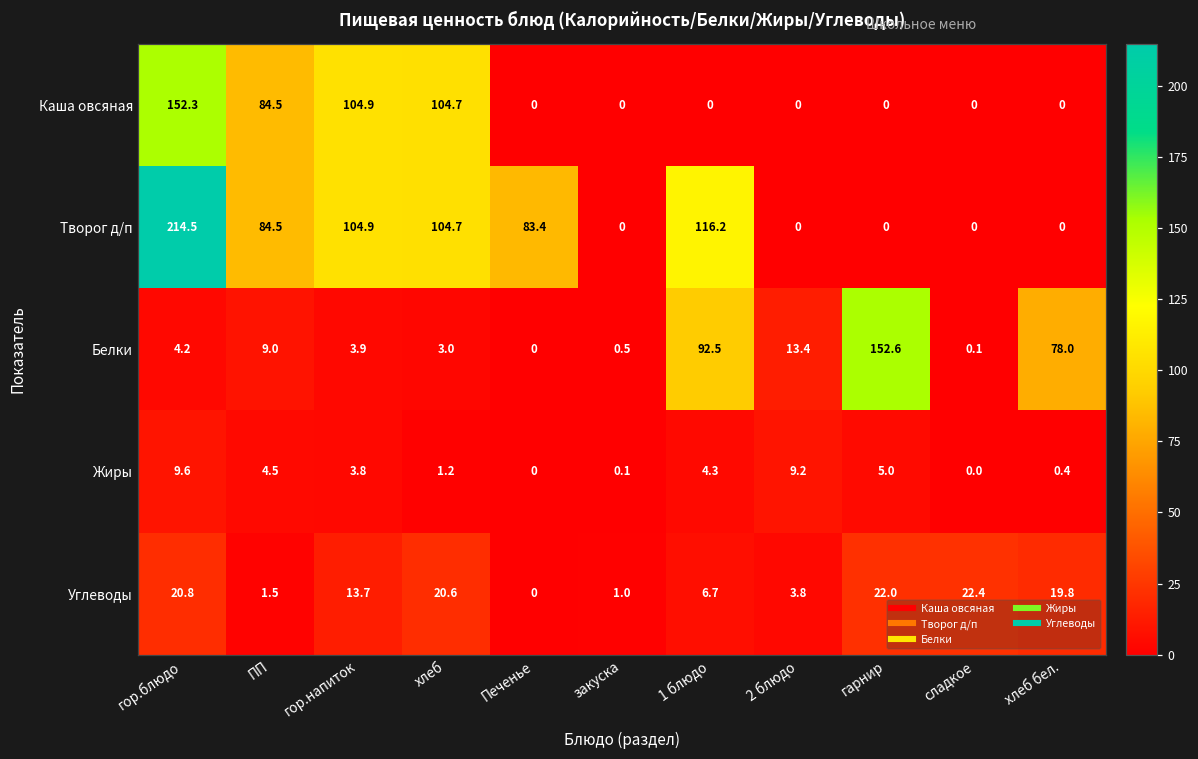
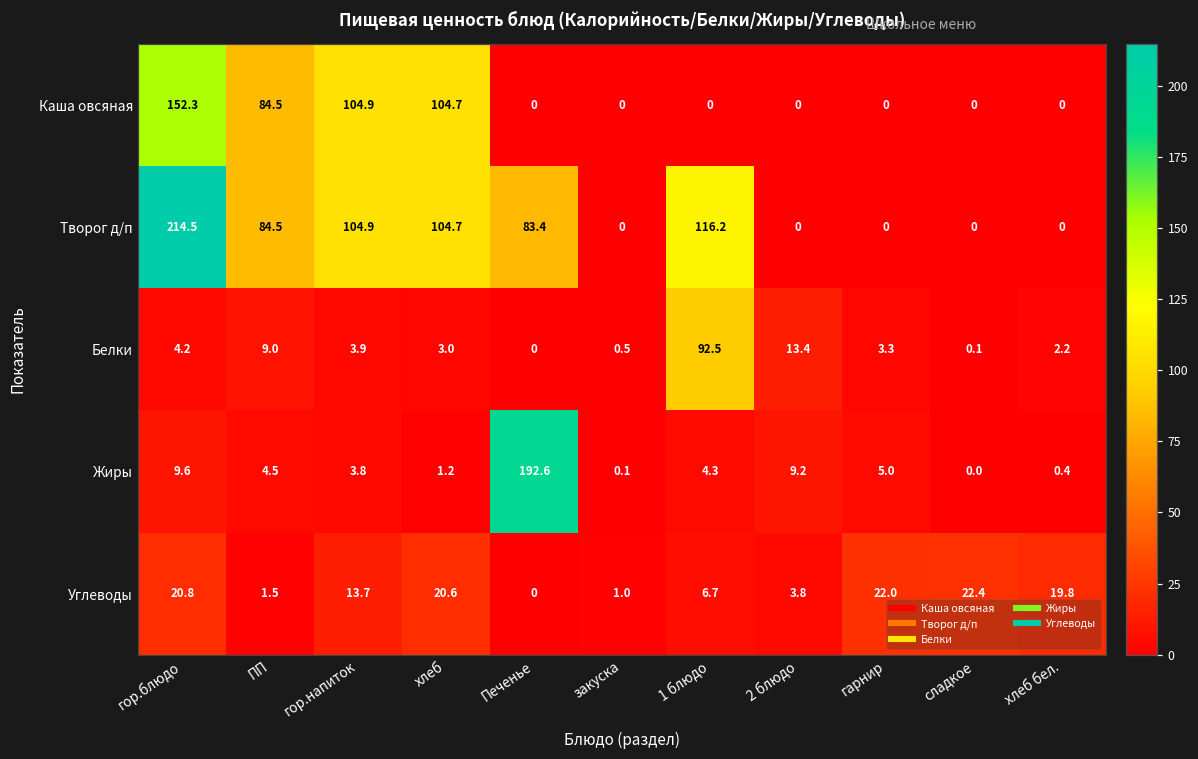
Белки, гарнир: 152.6 -> 3.3
Белки, хлеб бел.: 78.0 -> 2.2
Жиры, Печенье: 0 -> 192.6
